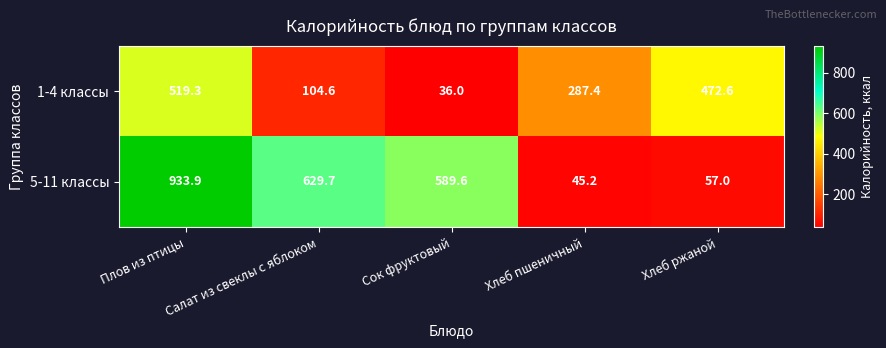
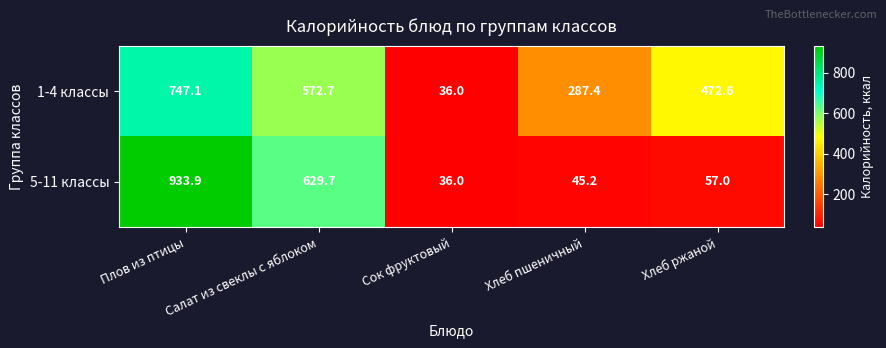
1-4 классы, Плов из птицы: 519.3 -> 747.1
1-4 классы, Салат из свеклы с яблоком: 104.6 -> 572.7
5-11 классы, Сок фруктовый: 589.6 -> 36.0
